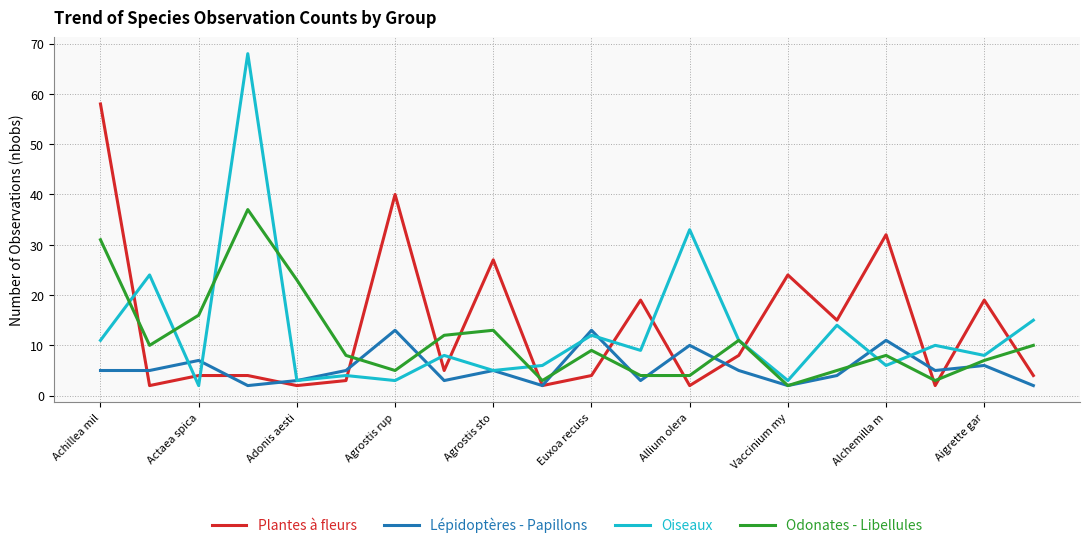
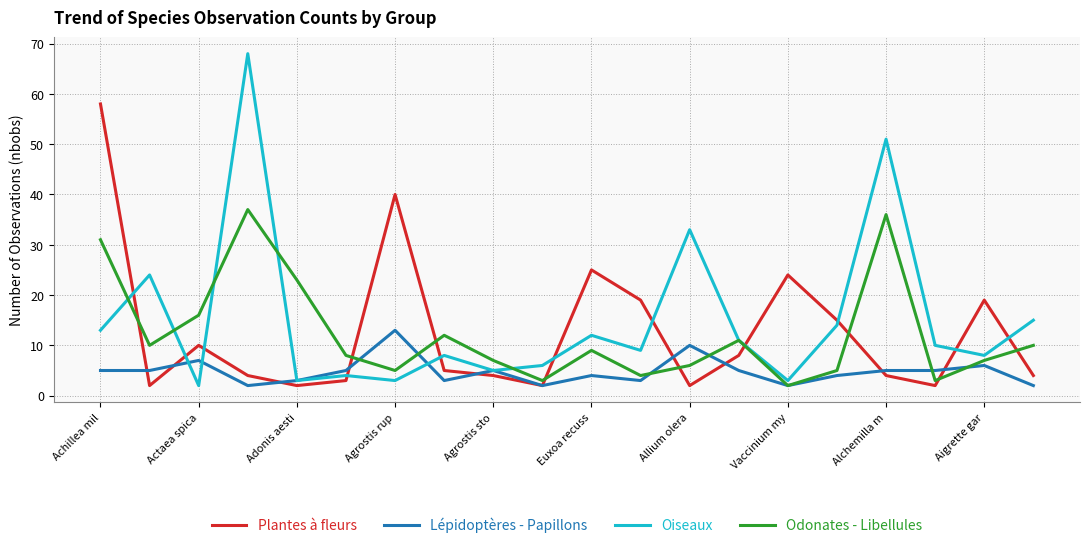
Oiseaux, Achillea mil: 11 -> 13
Plantes à fleurs, Actaea spica: 4 -> 10
Plantes à fleurs, Agrostis sto: 27 -> 4
Odonates - Libellules, Agrostis sto: 13 -> 7
Plantes à fleurs, Euxoa recuss: 4 -> 25
Lépidoptères - Papillons, Euxoa recuss: 13 -> 4
Odonates - Libellules, Allium olera: 4 -> 6
Plantes à fleurs, Alchemilla m: 32 -> 4
Lépidoptères - Papillons, Alchemilla m: 11 -> 5
Oiseaux, Alchemilla m: 6 -> 51
Odonates - Libellules, Alchemilla m: 8 -> 36
